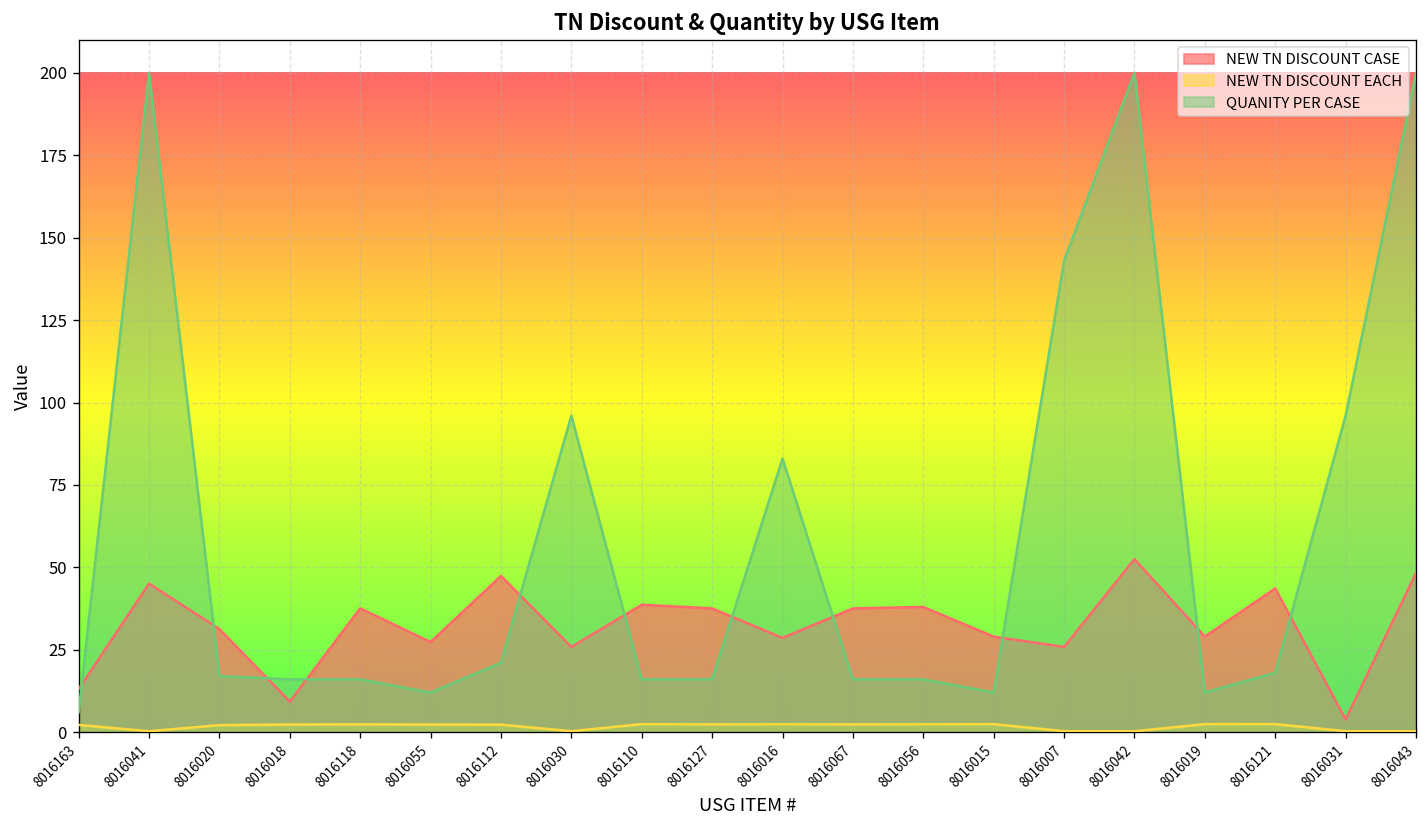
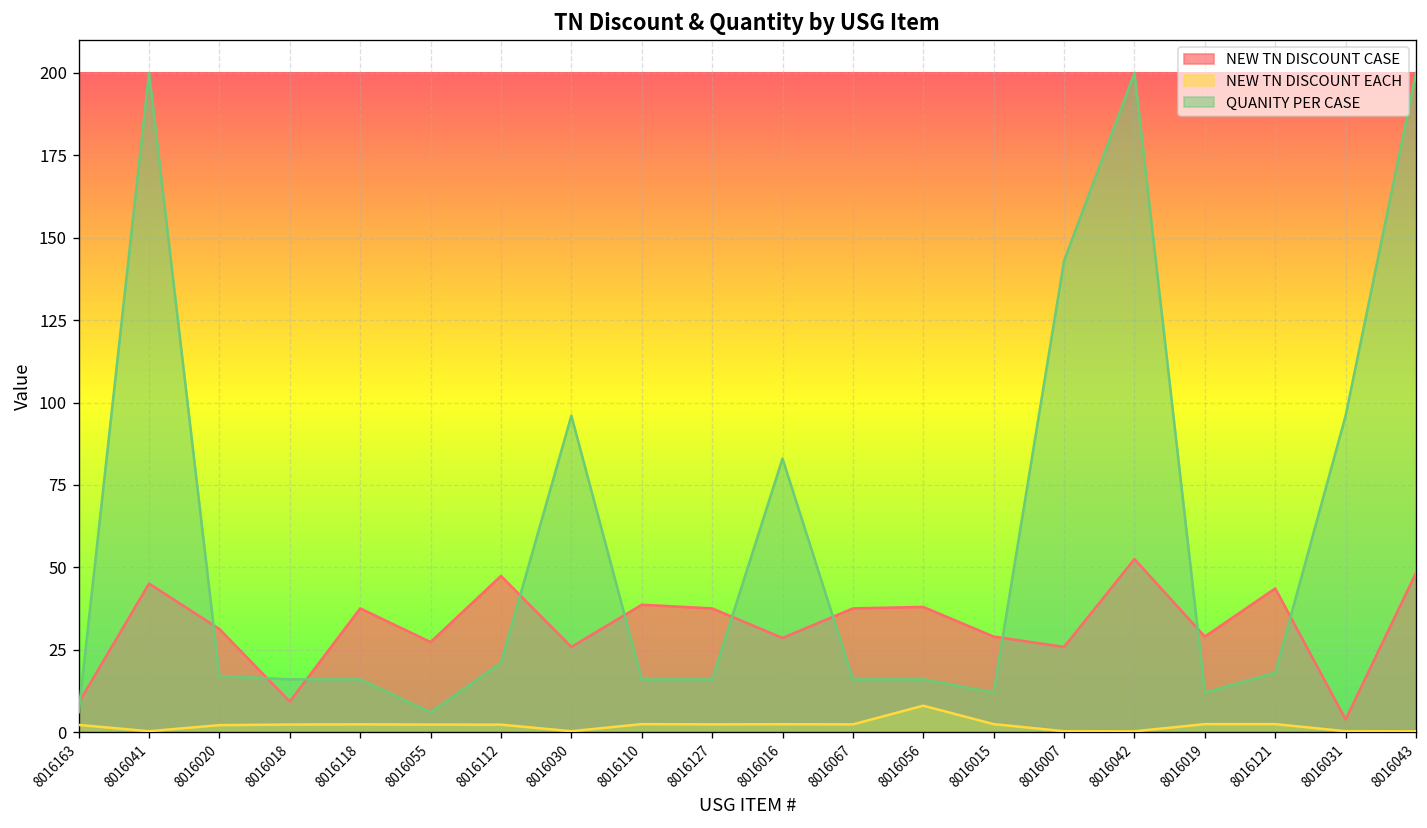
NEW TN DISCOUNT CASE, 8016163: 13 -> 9
QUANITY PER CASE, 8016055: 12 -> 6
NEW TN DISCOUNT EACH, 8016056: 2 -> 8
